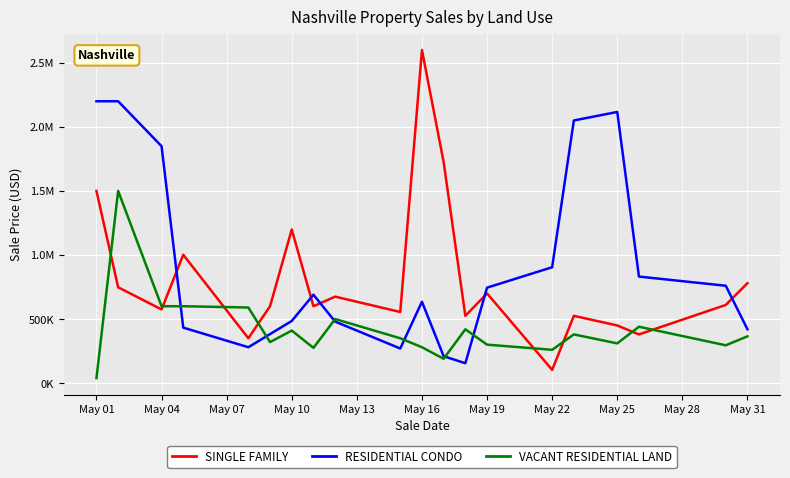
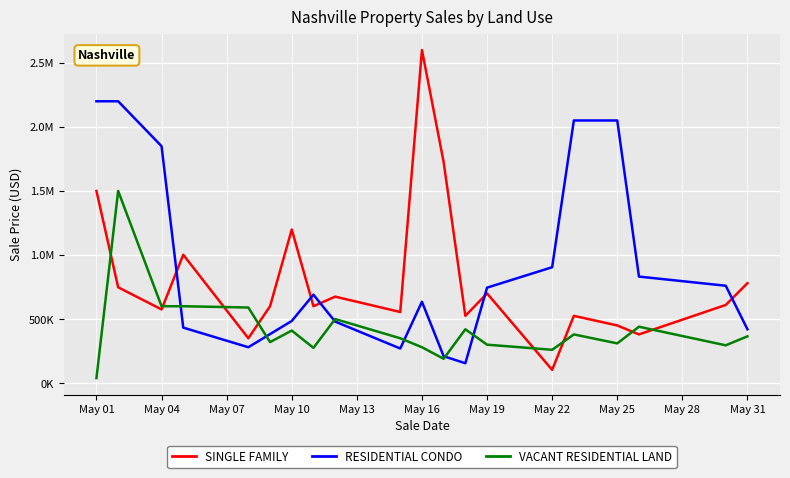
RESIDENTIAL CONDO, May 25: 2120000 -> 2050000
